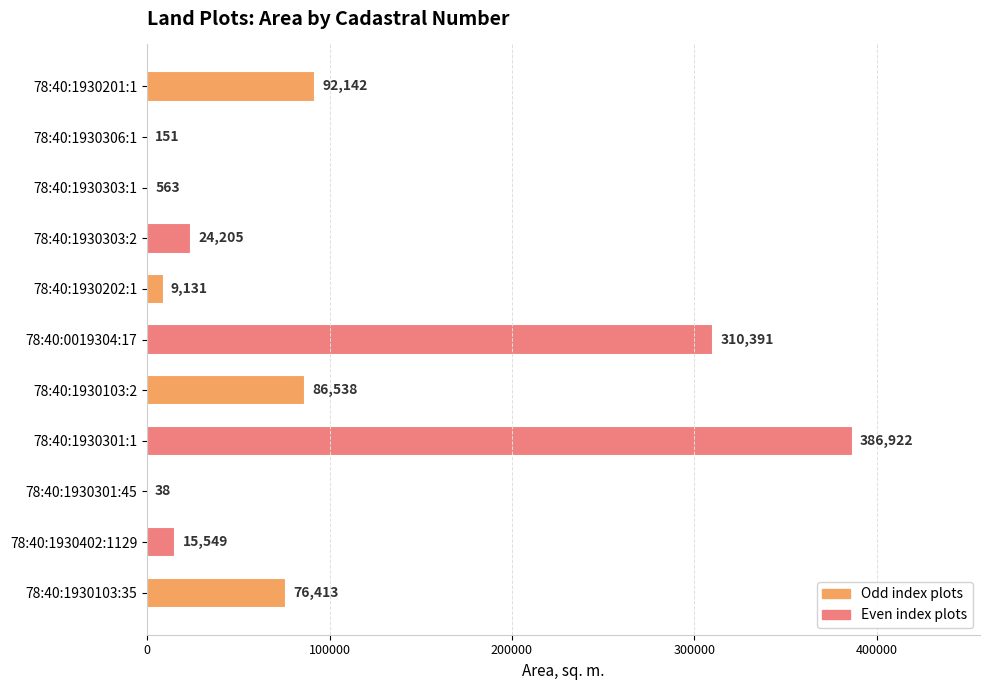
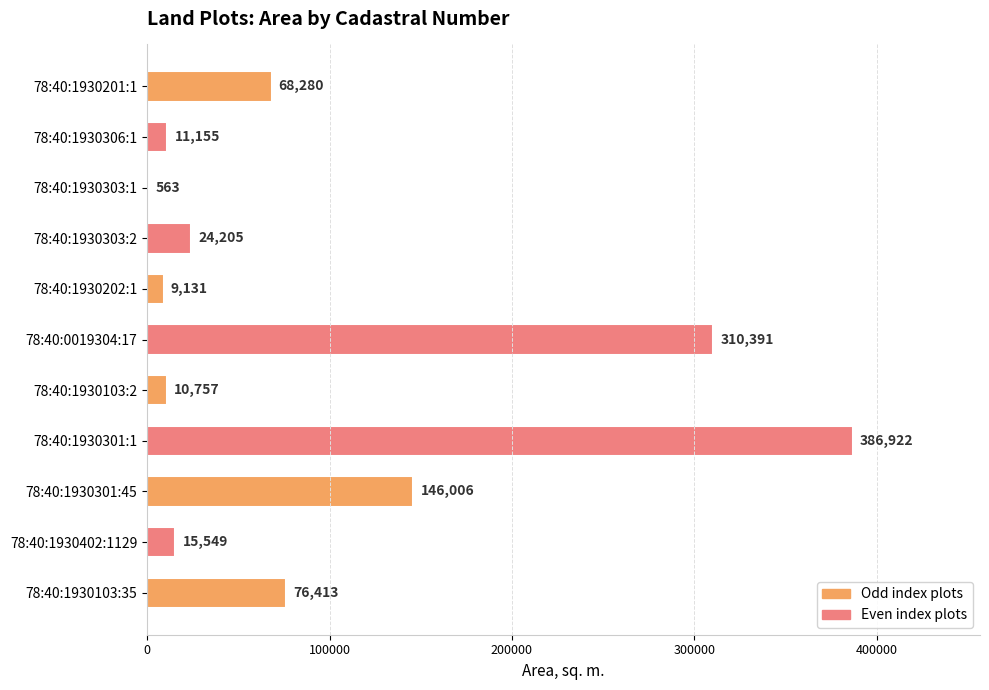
78:40:1930201:1: 92,142 -> 68,280
78:40:1930306:1: 151 -> 11,155
78:40:1930103:2: 86,538 -> 10,757
78:40:1930301:45: 38 -> 146,006
